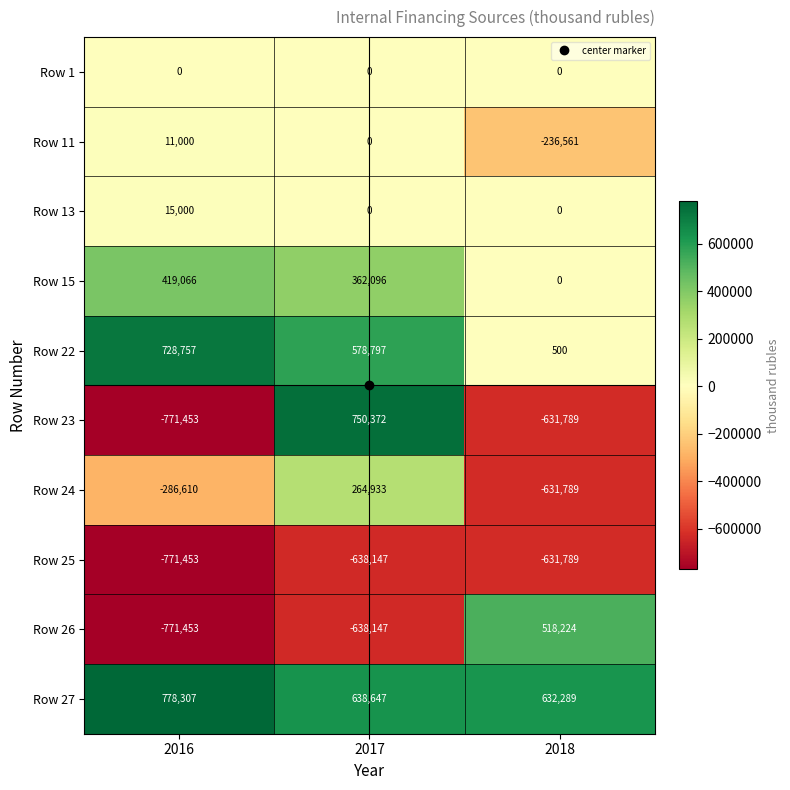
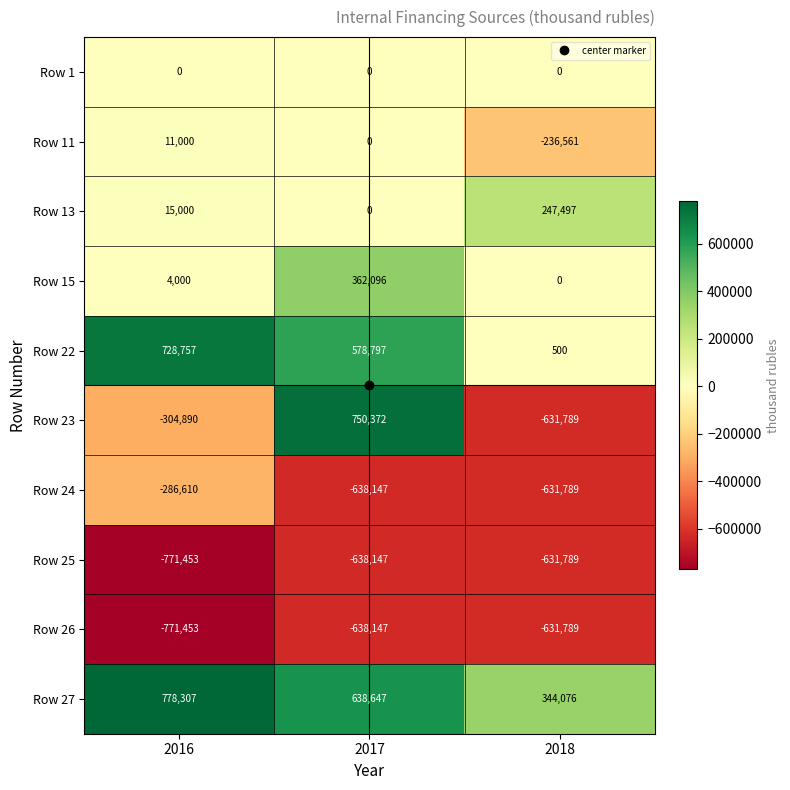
Row 13, 2018: 0 -> 247,497
Row 15, 2016: 419,066 -> 4,000
Row 23, 2016: -771,453 -> -304,890
Row 24, 2017: 264,933 -> -638,147
Row 26, 2018: 518,224 -> -631,789
Row 27, 2018: 632,289 -> 344,076
